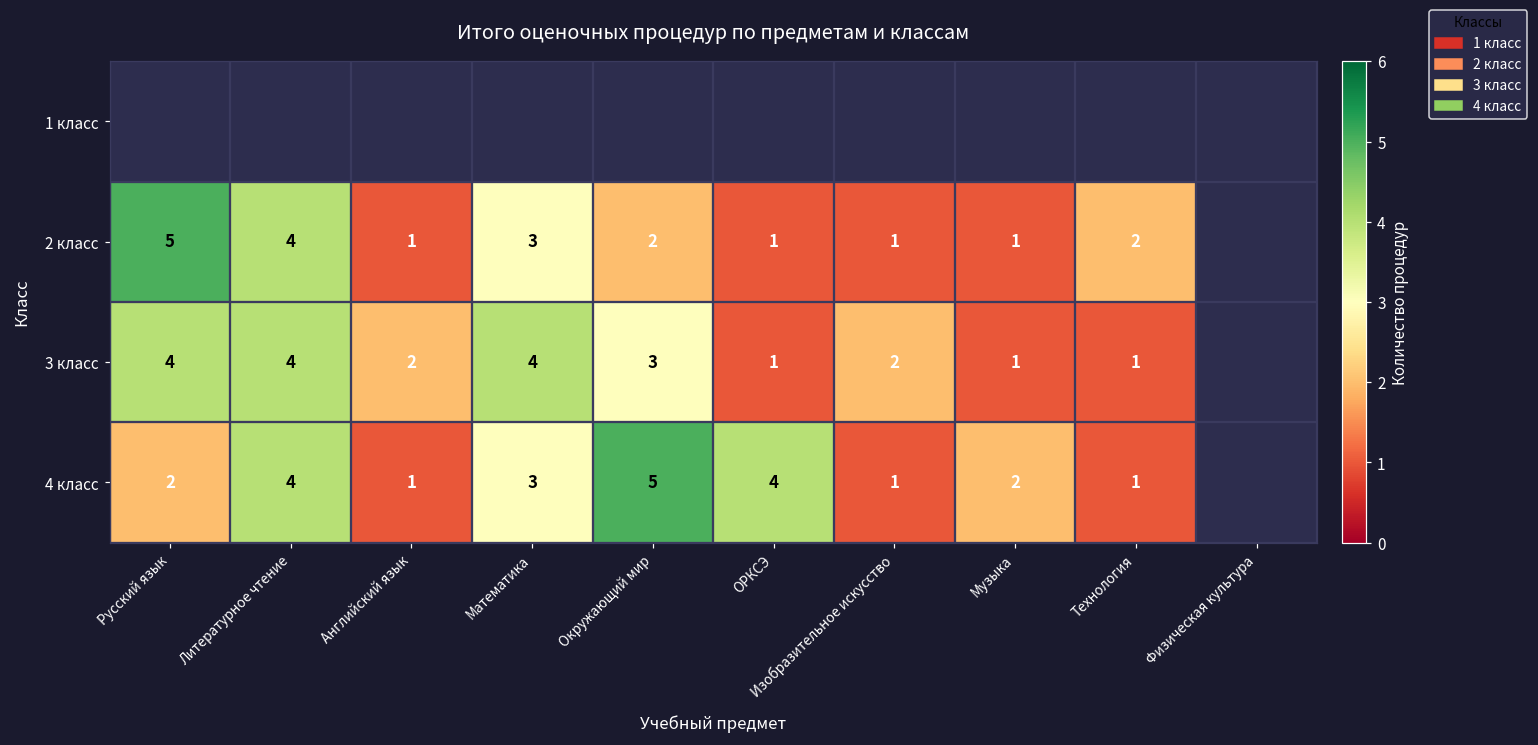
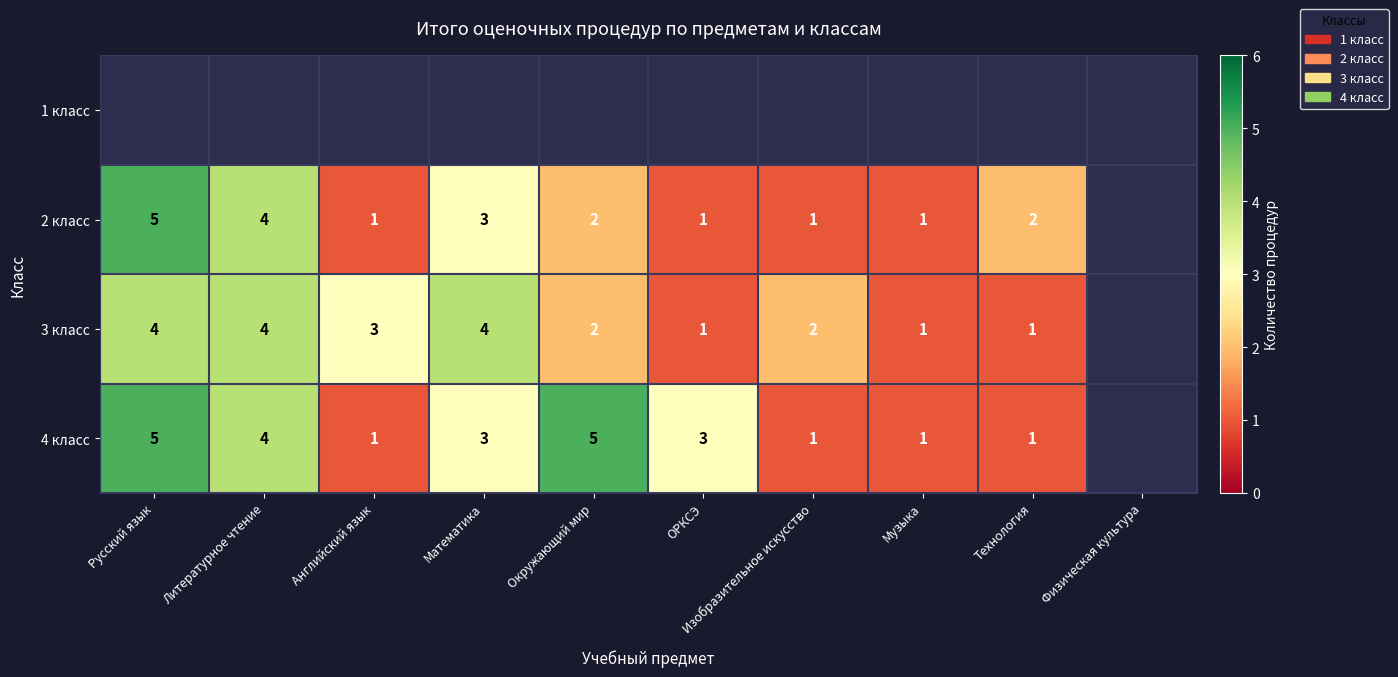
3 класс, Английский язык: 2 -> 3
3 класс, Окружающий мир: 3 -> 2
4 класс, Русский язык: 2 -> 5
4 класс, ОРКСЭ: 4 -> 3
4 класс, Музыка: 2 -> 1
